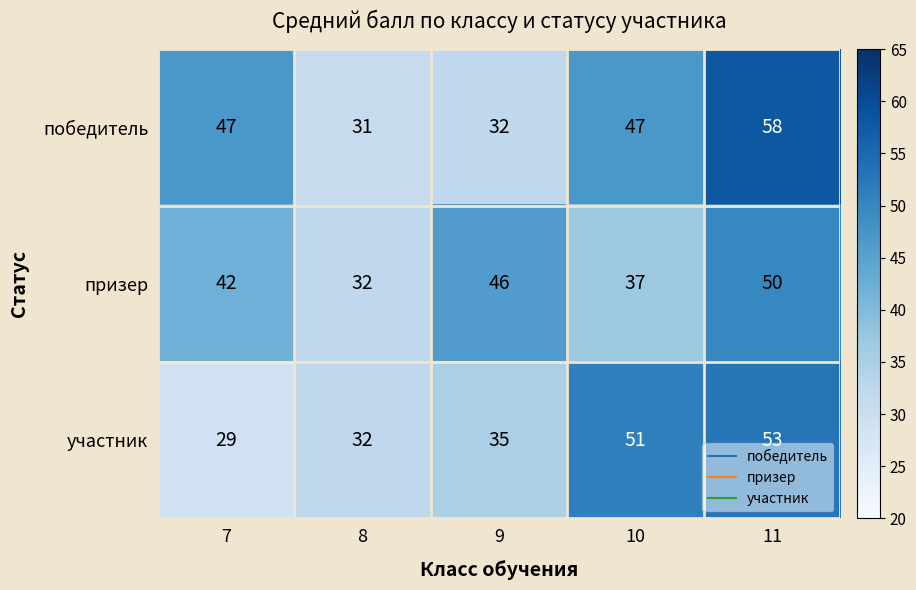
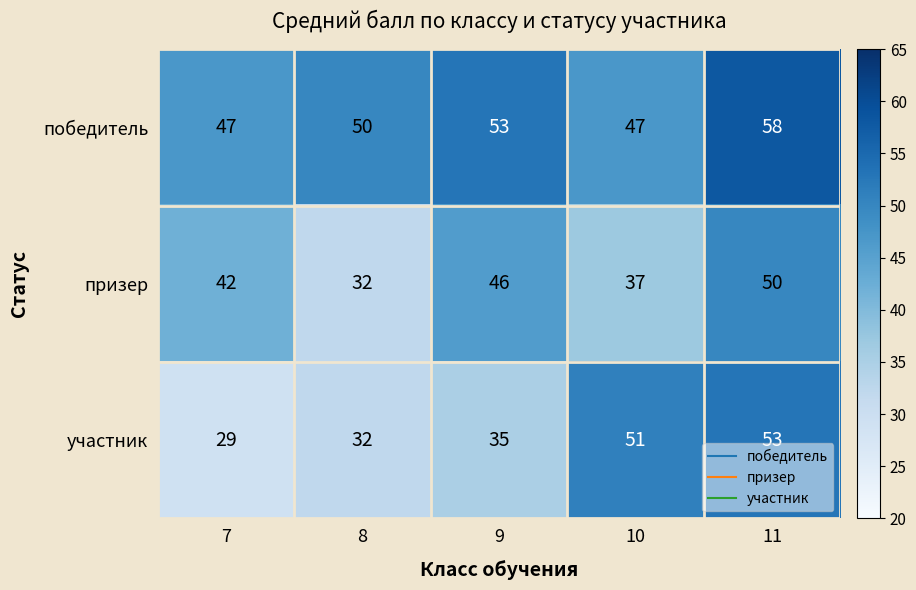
победитель, 8: 31 -> 50
победитель, 9: 32 -> 53
